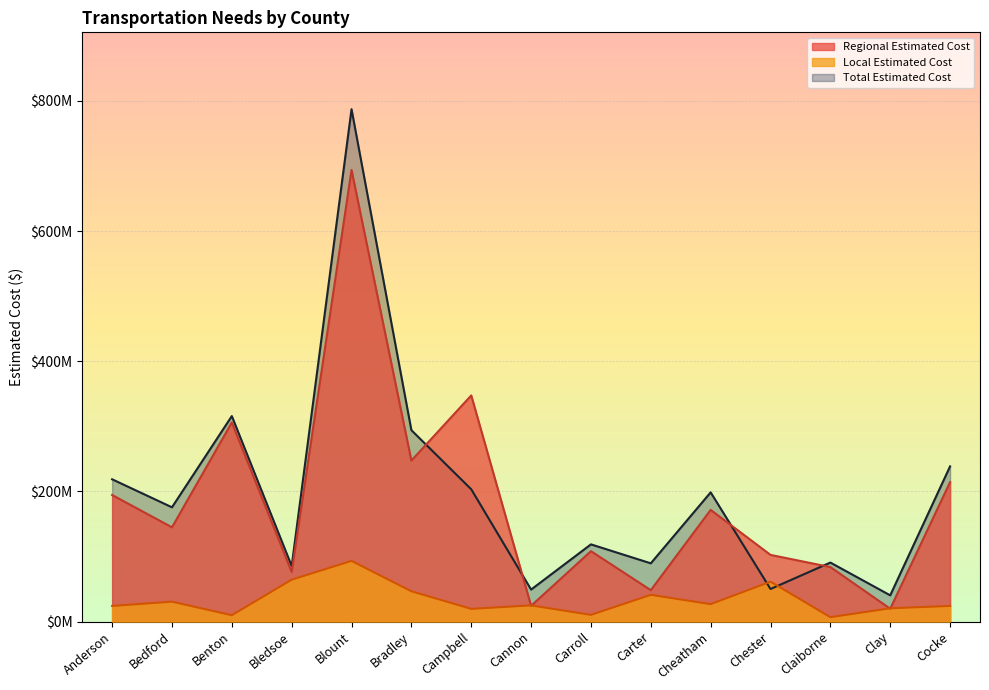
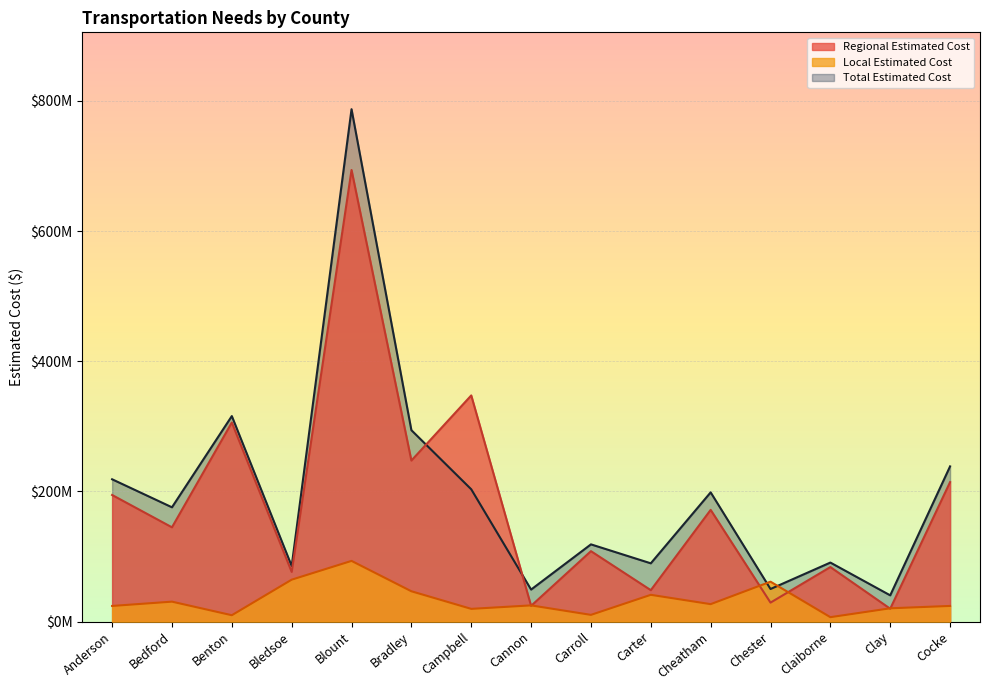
Regional Estimated Cost, Chester: $100000000 -> $30000000
